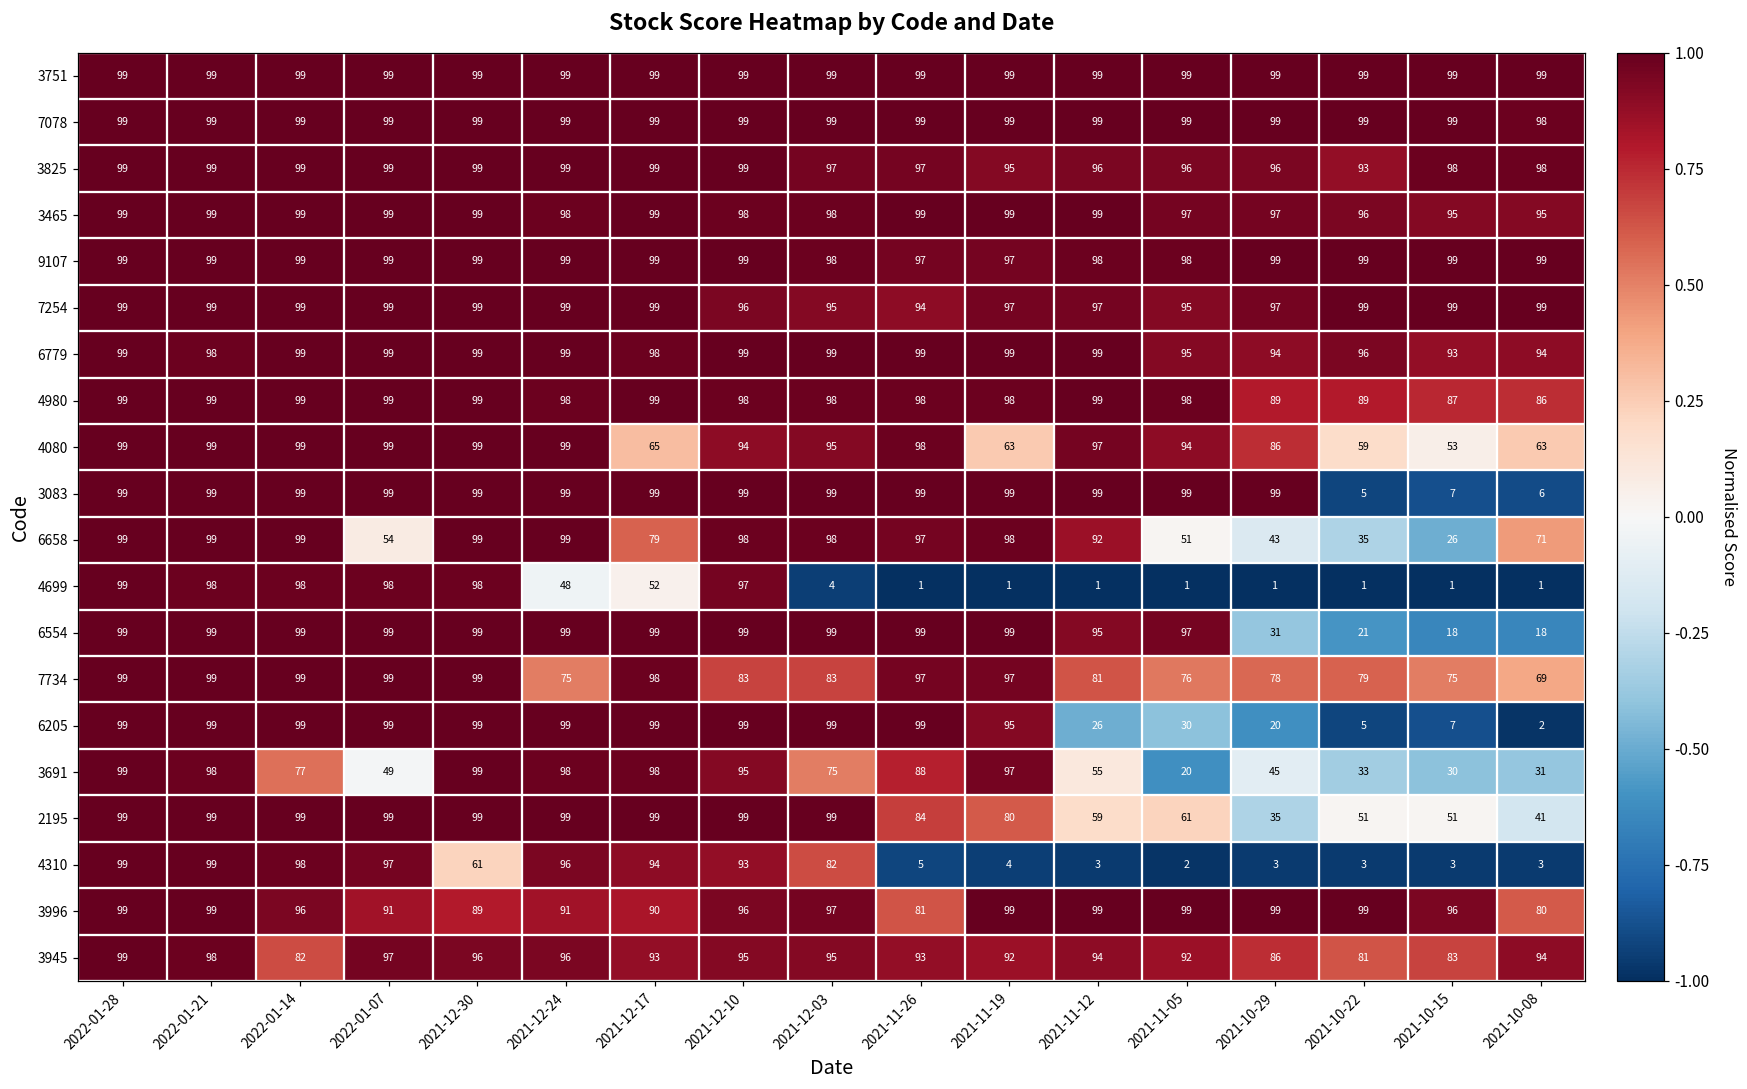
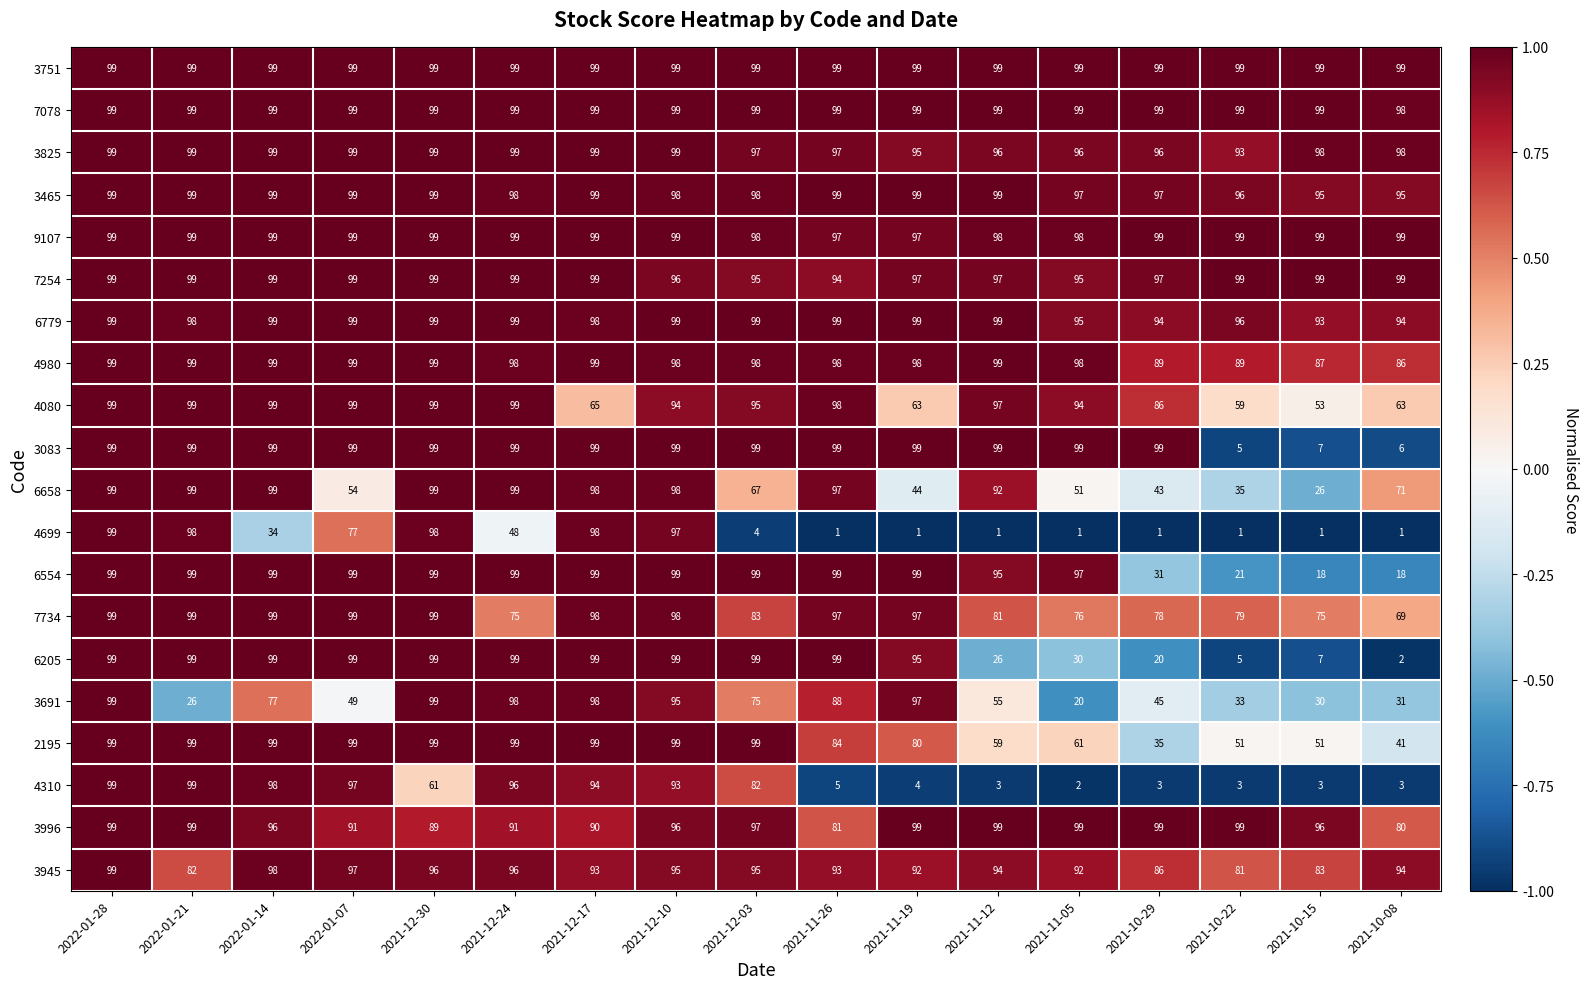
6658, 2021-12-17: 79 -> 98
6658, 2021-12-03: 98 -> 67
6658, 2021-11-19: 98 -> 44
4699, 2022-01-14: 98 -> 34
4699, 2022-01-07: 98 -> 77
4699, 2021-12-17: 52 -> 98
7734, 2021-12-10: 83 -> 98
3691, 2022-01-21: 98 -> 26
3945, 2022-01-21: 98 -> 82
3945, 2022-01-14: 82 -> 98
